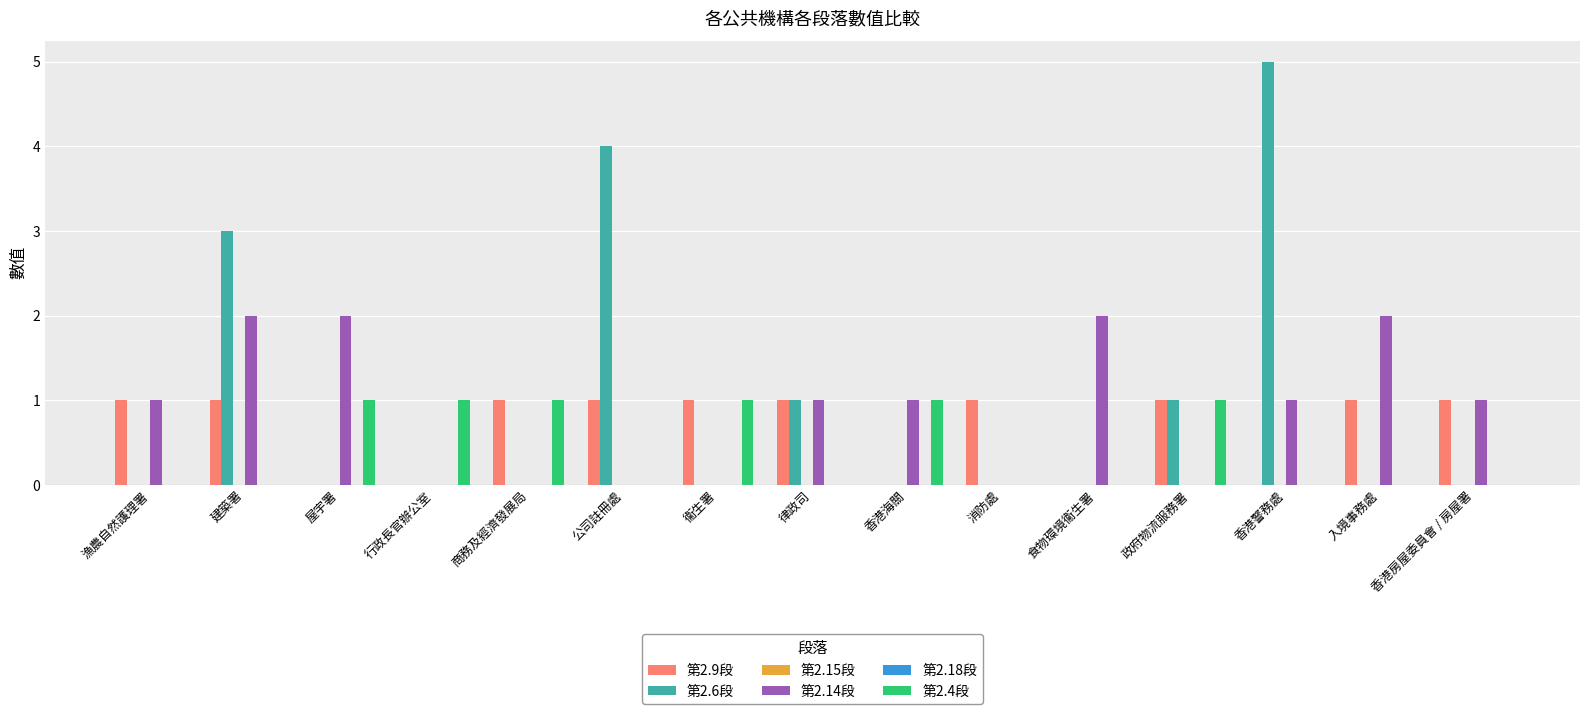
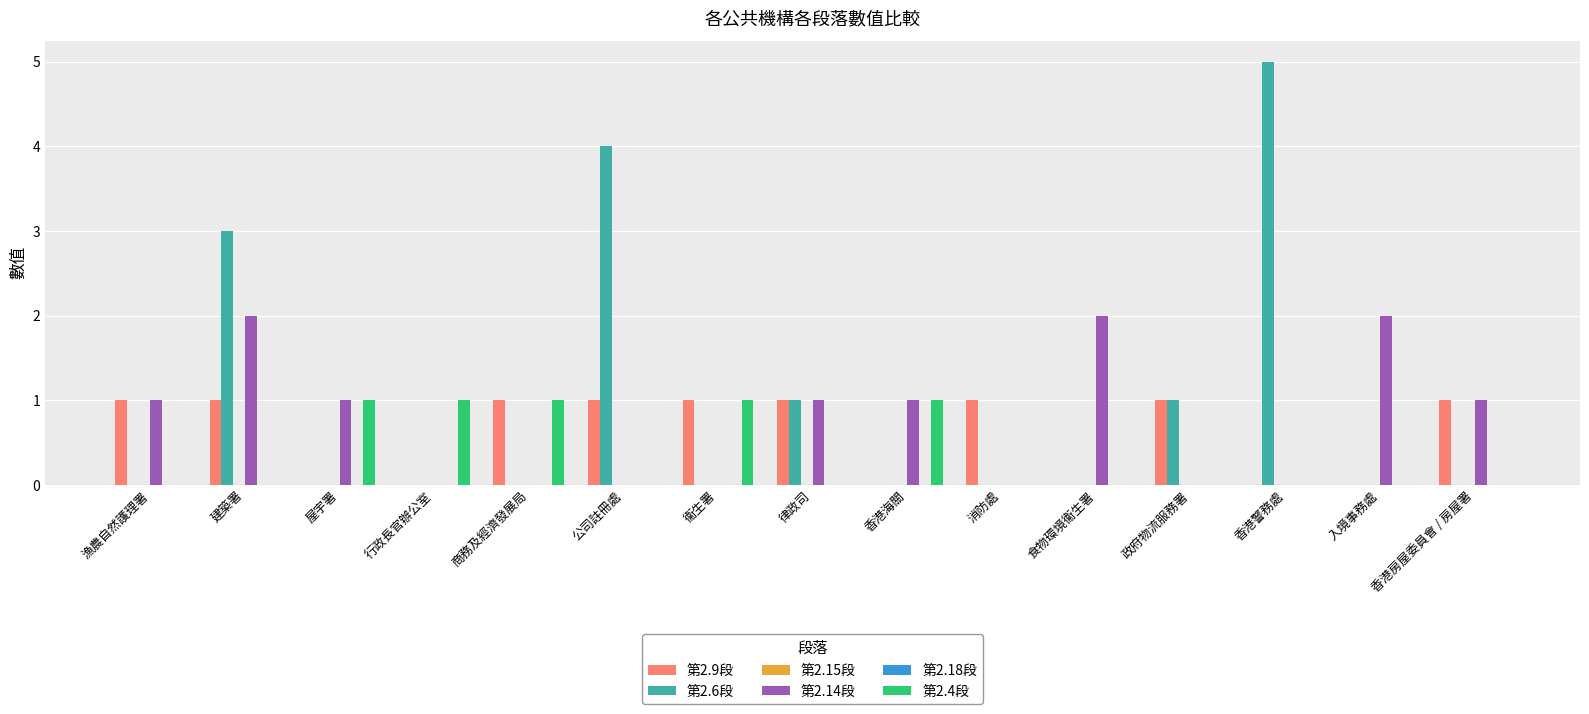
第2.14段, 屋宇署: 2 -> 1
第2.4段, 政府物流服務署: 1 -> 0
第2.14段, 香港警務處: 1 -> 0
第2.9段, 入境事務處: 1 -> 0
